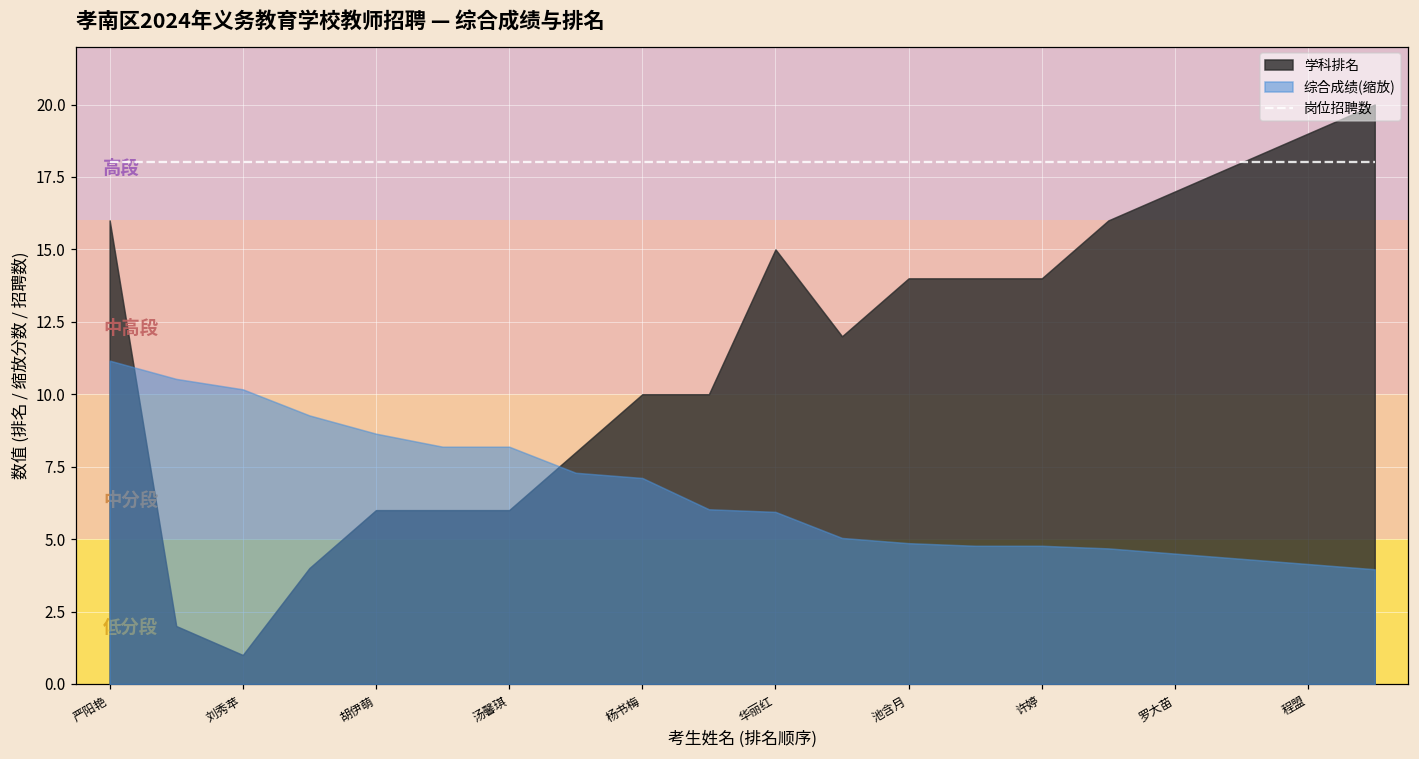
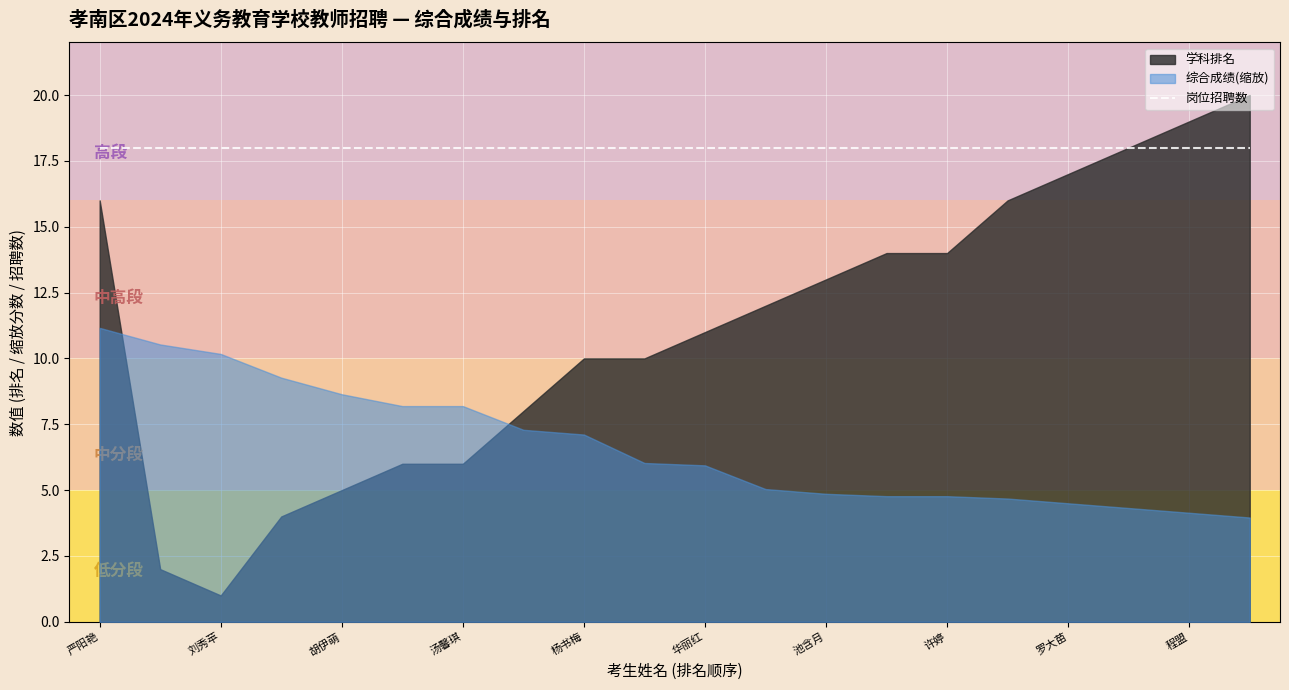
学科排名, 胡伊萌: 6 -> 5
学科排名, 华丽红: 15 -> 11
学科排名, 池含月: 14 -> 13
